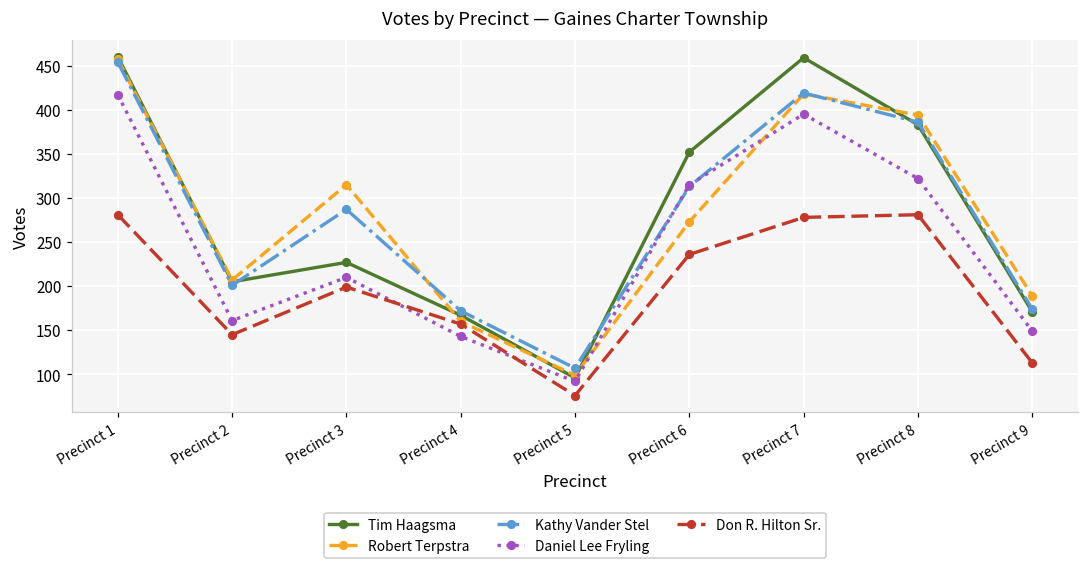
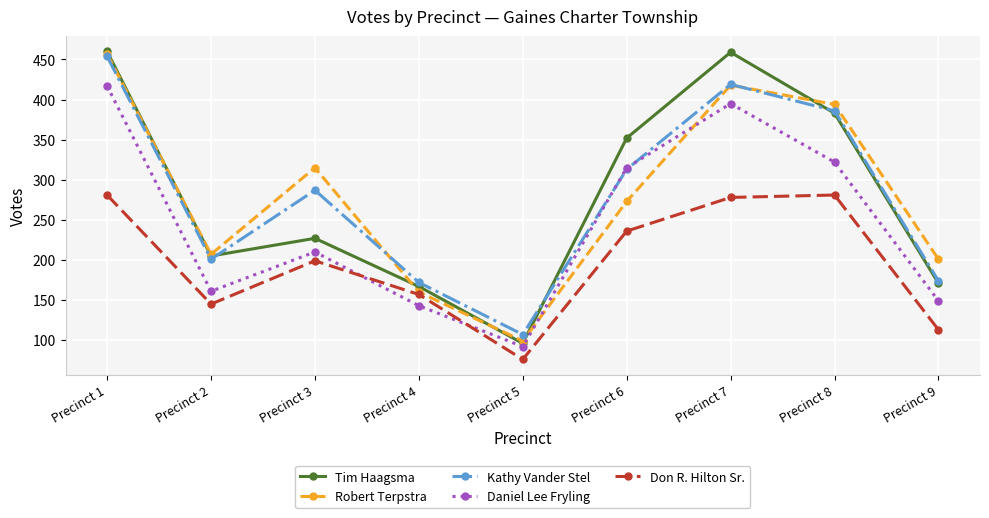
Robert Terpstra, Precinct 9: 190 -> 200
